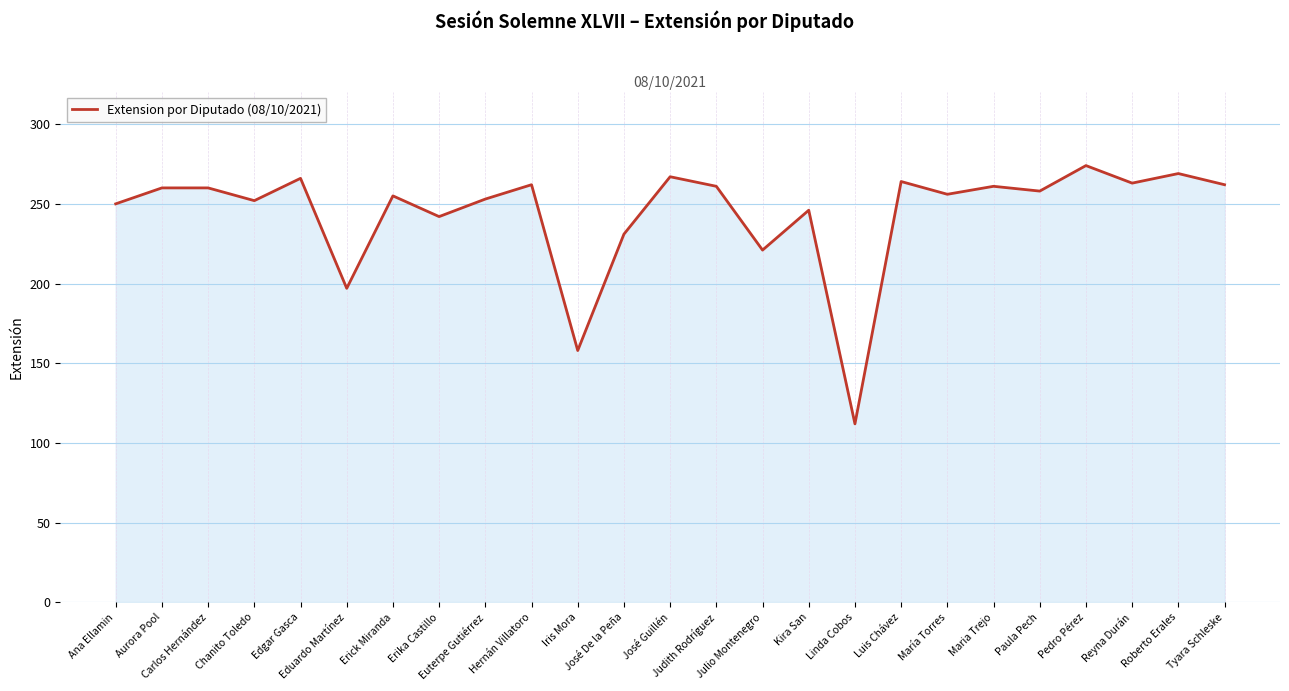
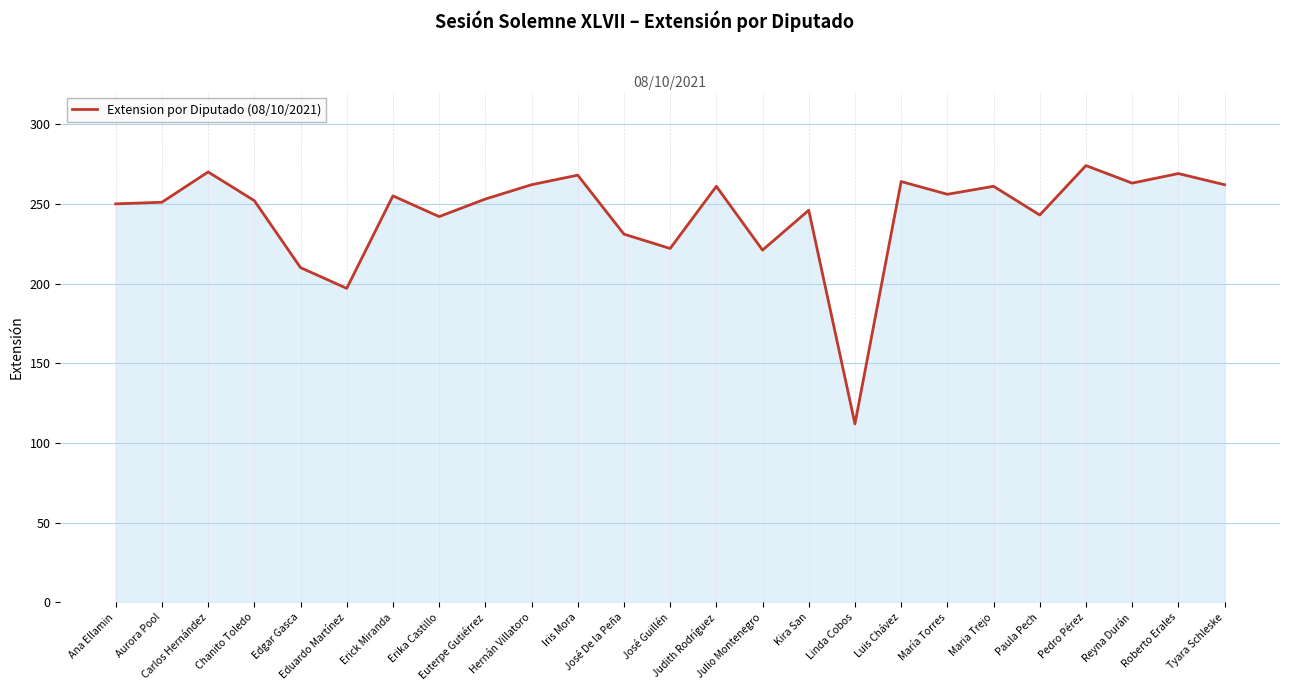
Aurora Pool: 260 -> 251
Carlos Hernández: 260 -> 270
Edgar Gasca: 266 -> 210
Iris Mora: 158 -> 268
José Guillén: 267 -> 222
Paula Pech: 258 -> 243
